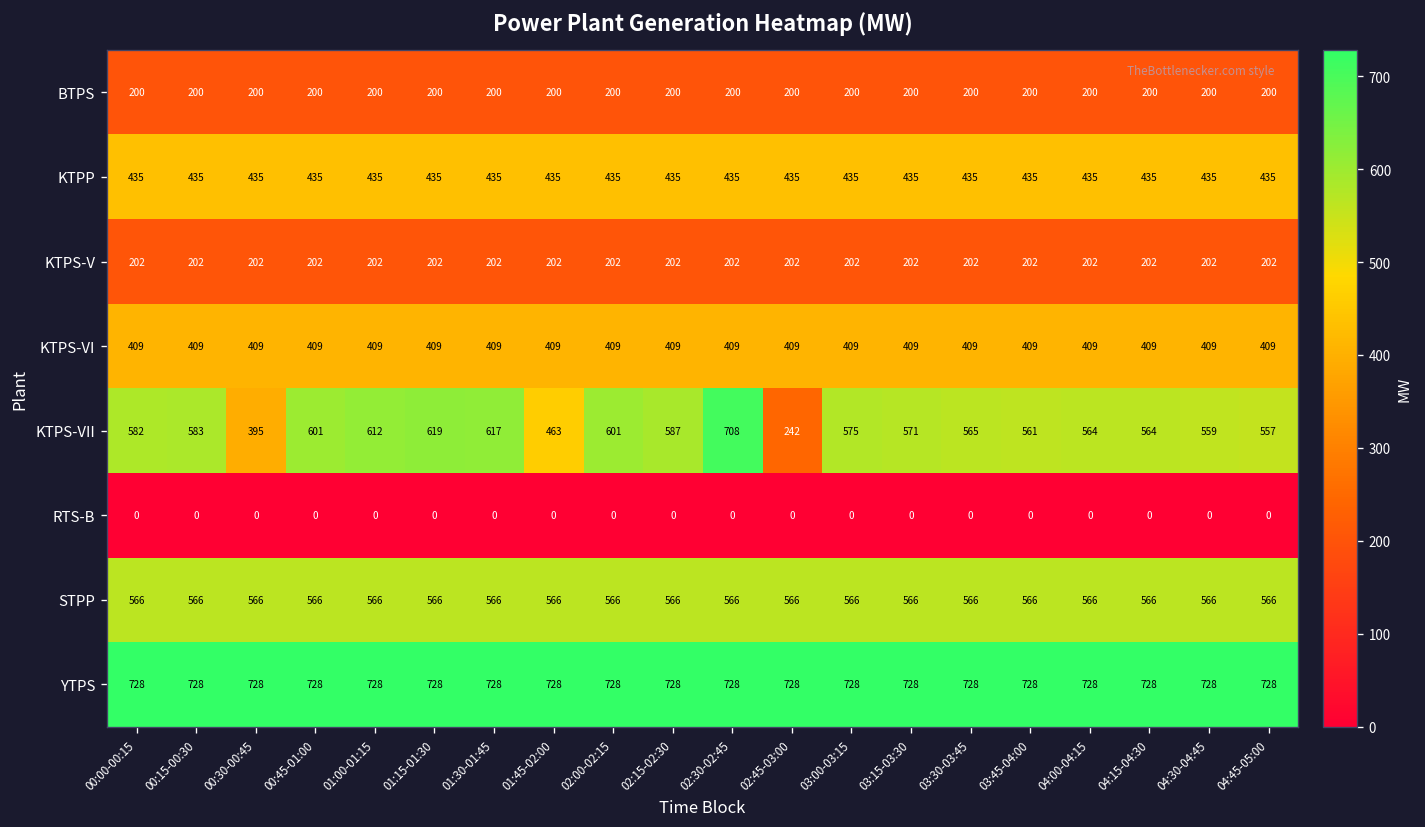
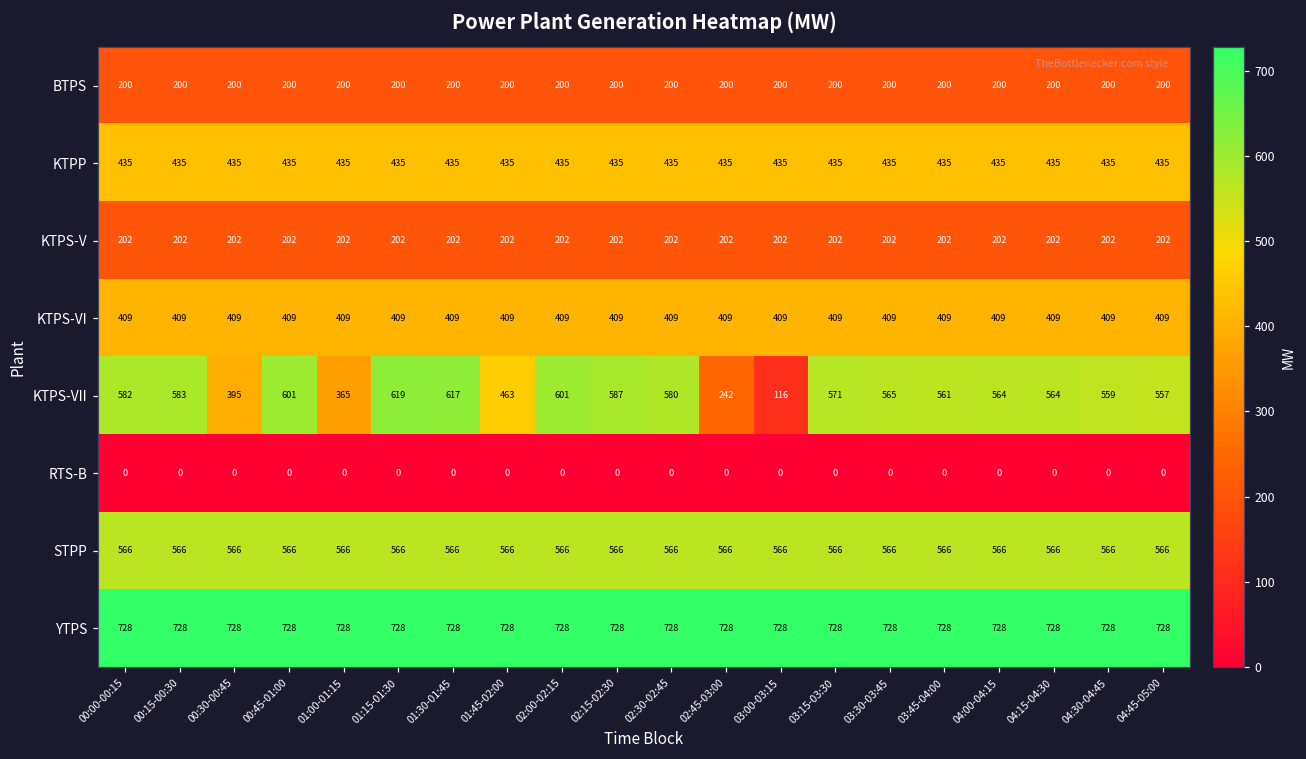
KTPS-VII, 01:00-01:15: 612 -> 365
KTPS-VII, 02:30-02:45: 708 -> 580
KTPS-VII, 03:00-03:15: 575 -> 116
